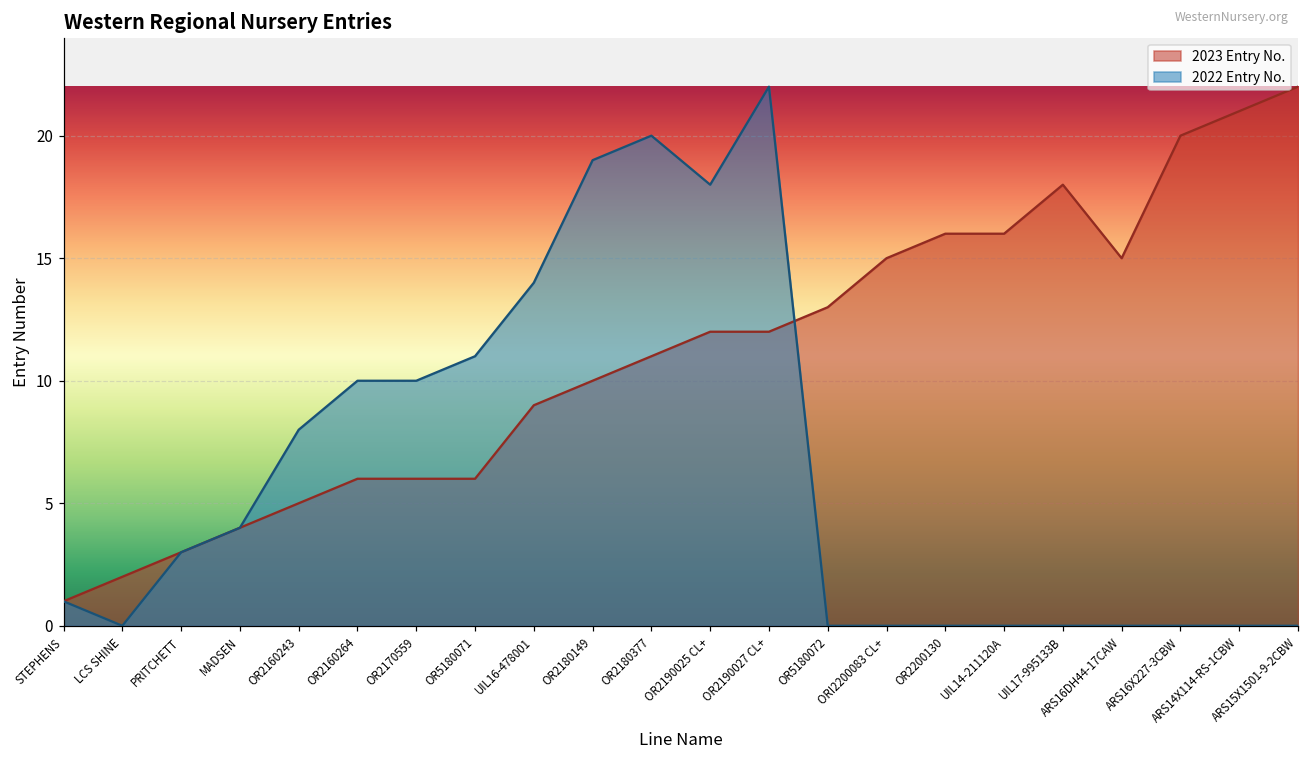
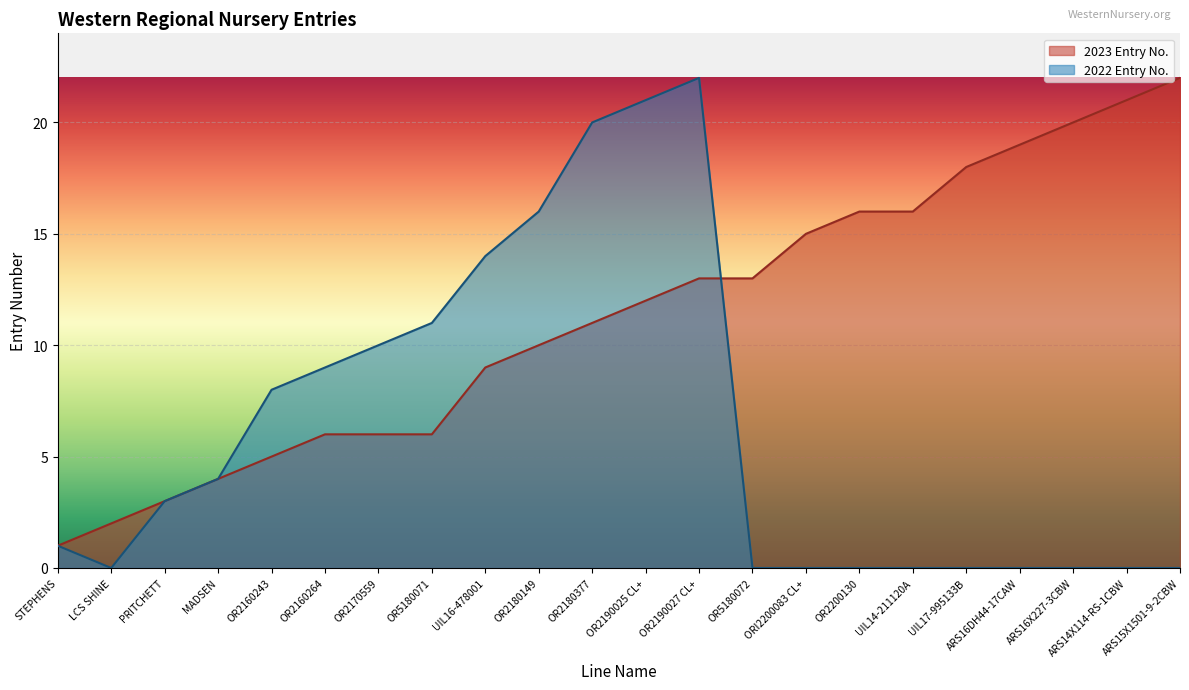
2022 Entry No., OR2160264: 10 -> 9
2022 Entry No., OR2180149: 19 -> 16
2022 Entry No., OR2190025 CL+: 18 -> 21
2023 Entry No., OR2190027 CL+: 12 -> 13
2023 Entry No., ARS16DH44-17CAW: 15 -> 19
